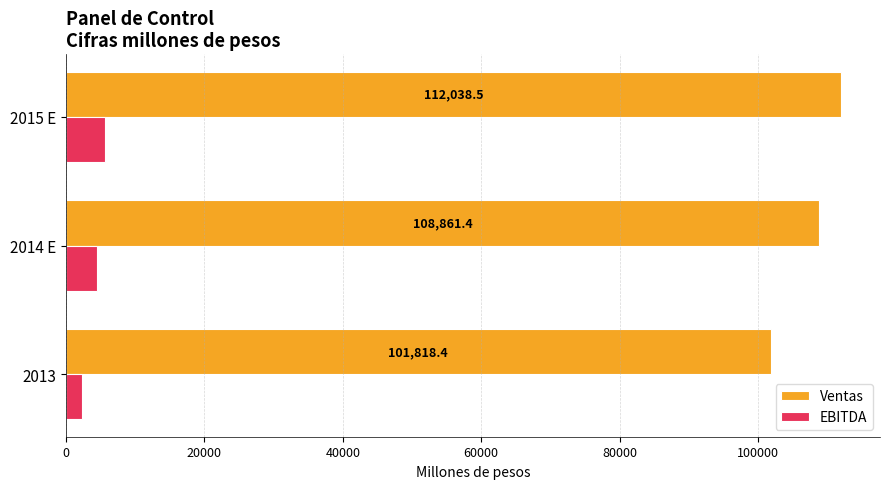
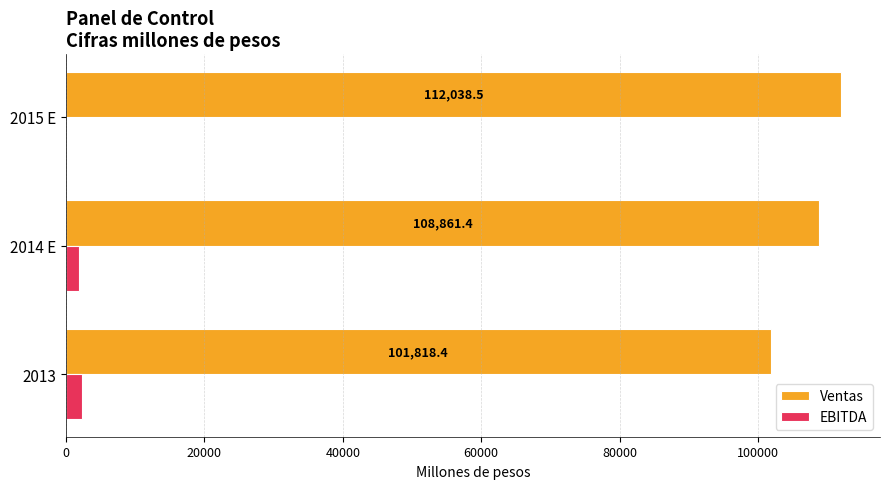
EBITDA, 2015 E: 6000 -> 0
EBITDA, 2014 E: 4000 -> 2000
